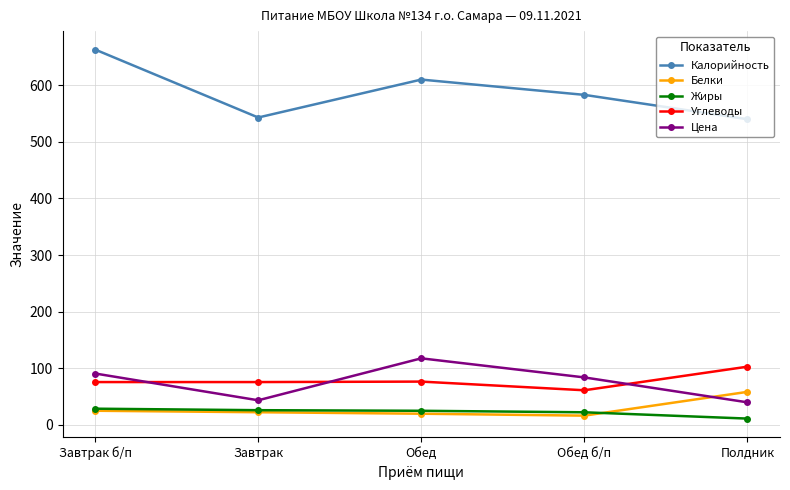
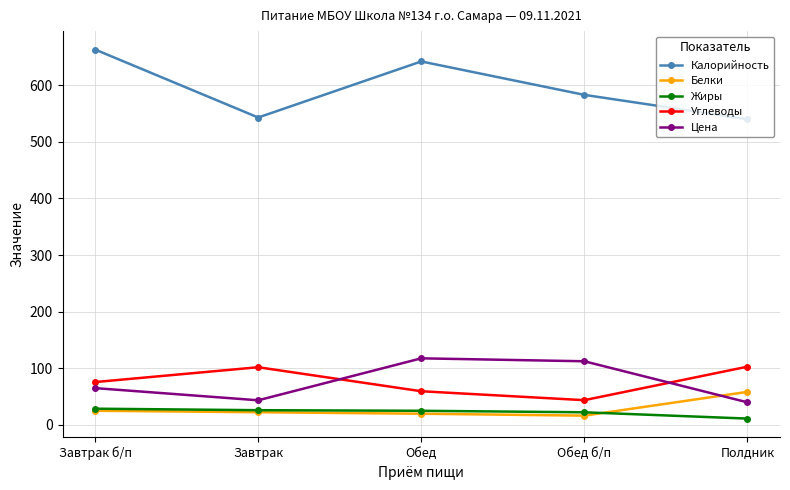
Цена, Завтрак б/п: 90 -> 70
Углеводы, Завтрак: 80 -> 100
Калорийность, Обед: 610 -> 640
Углеводы, Обед: 80 -> 60
Углеводы, Обед б/п: 60 -> 40
Цена, Обед б/п: 80 -> 110
